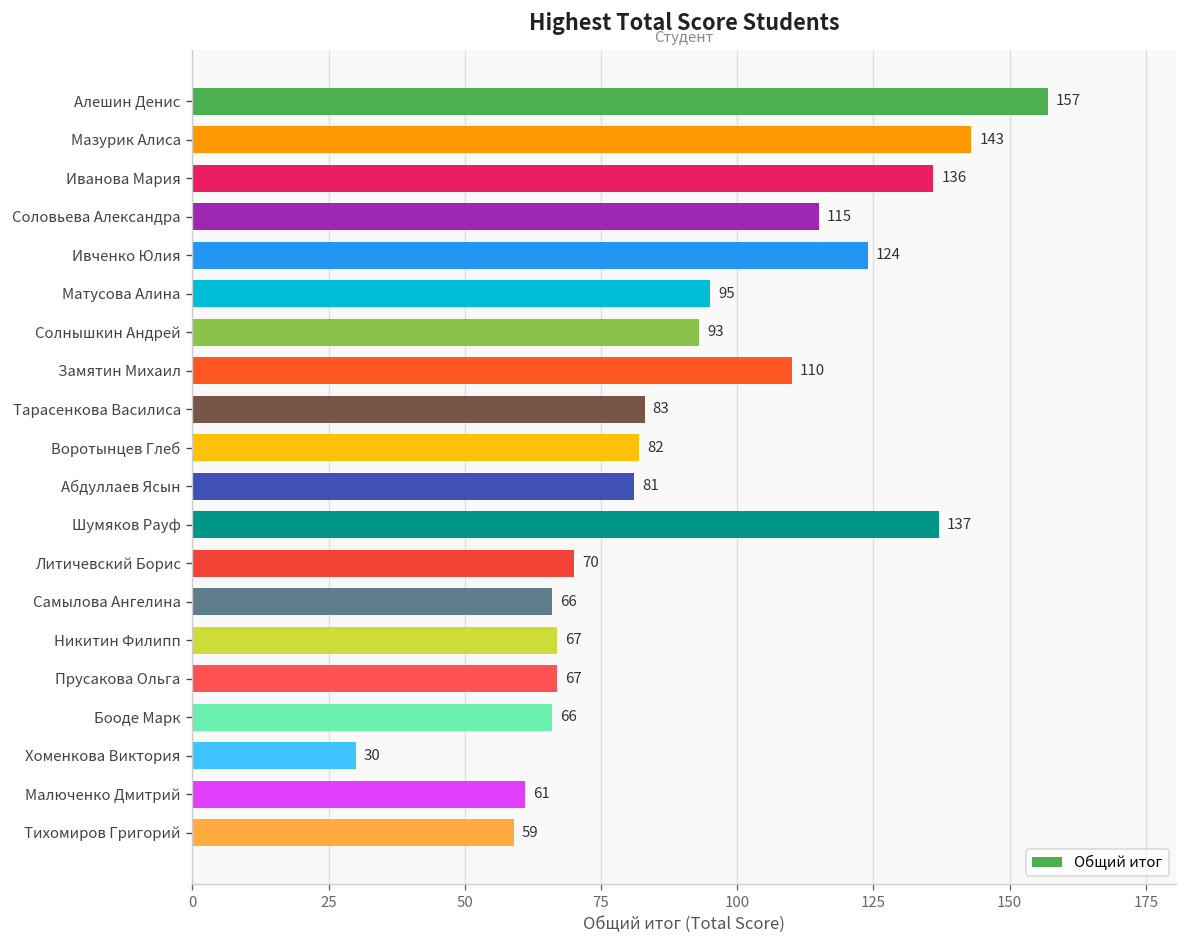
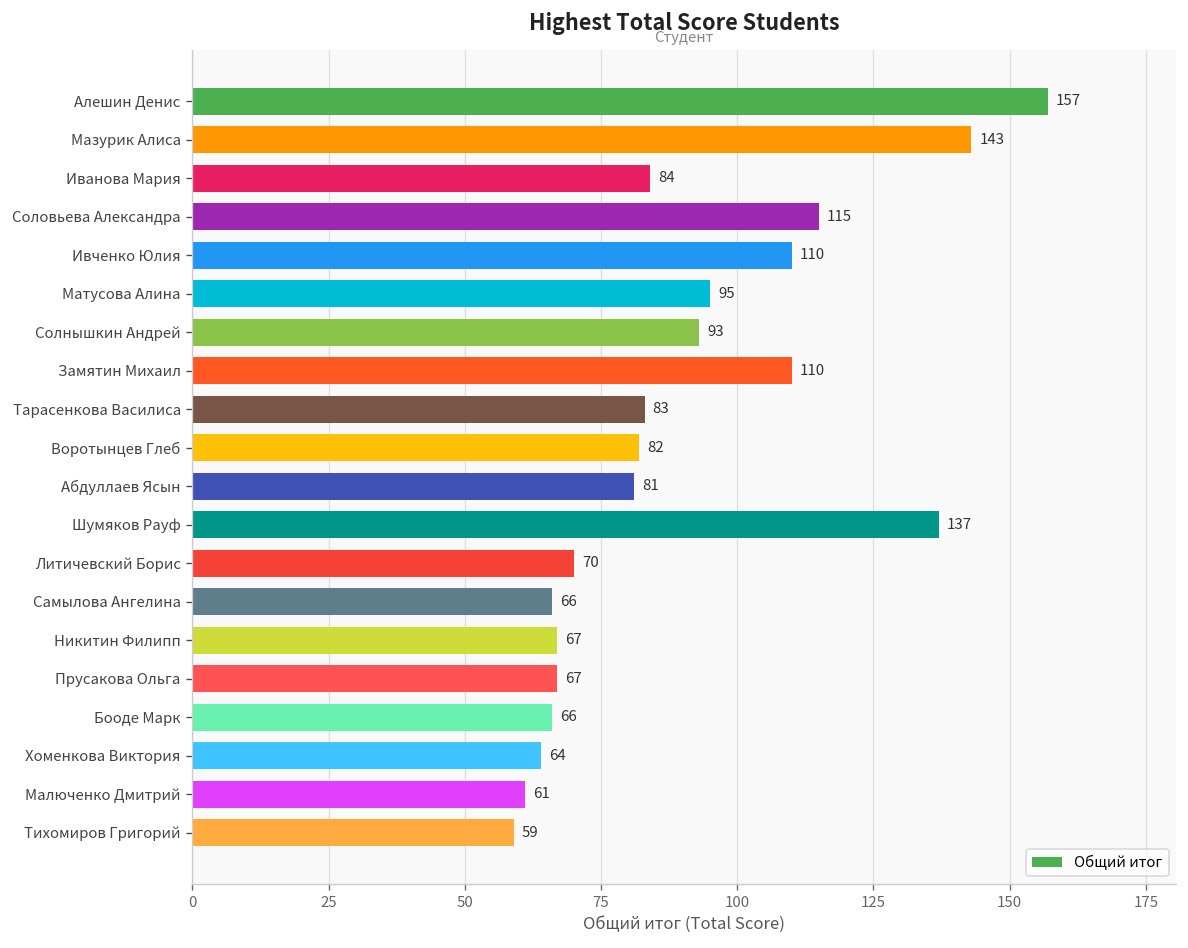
Иванова Мария: 136 -> 84
Ивченко Юлия: 124 -> 110
Хоменкова Виктория: 30 -> 64
